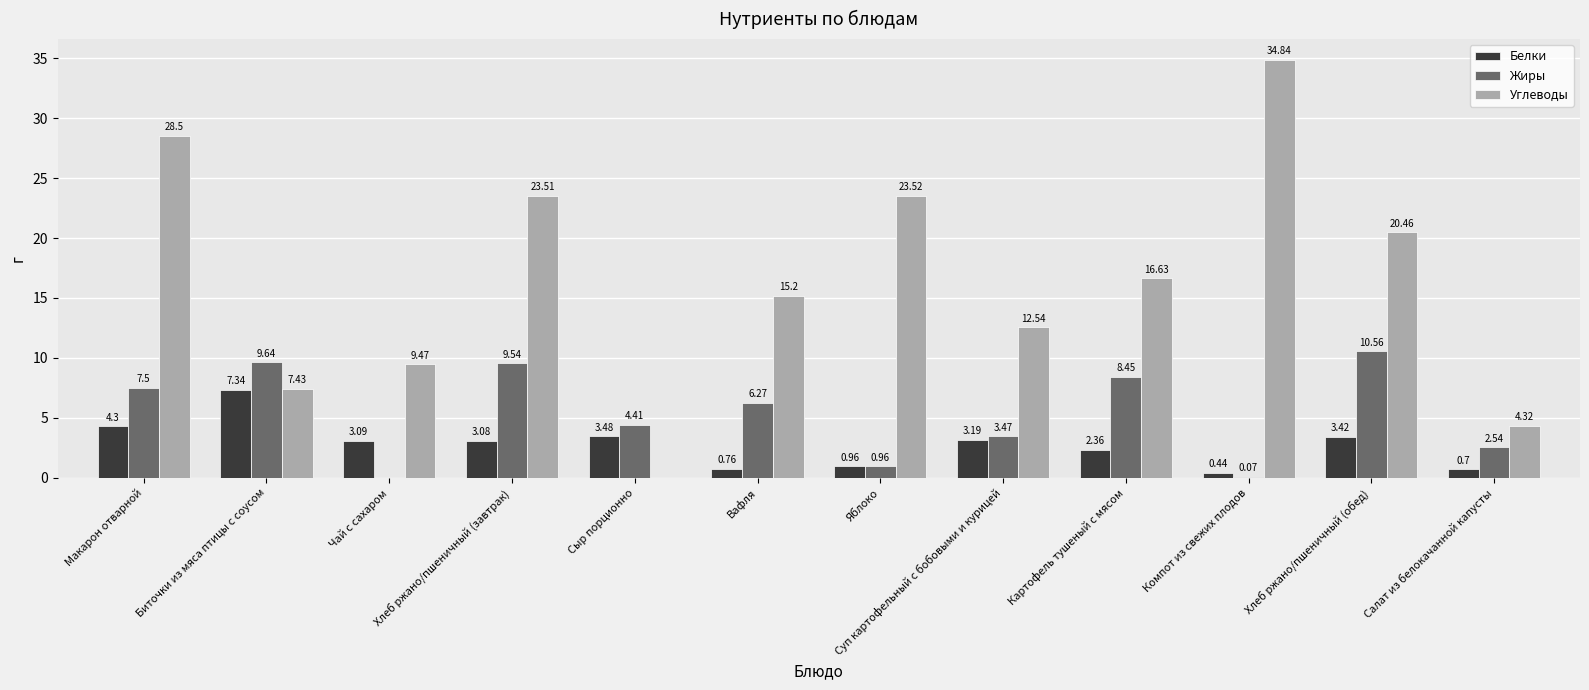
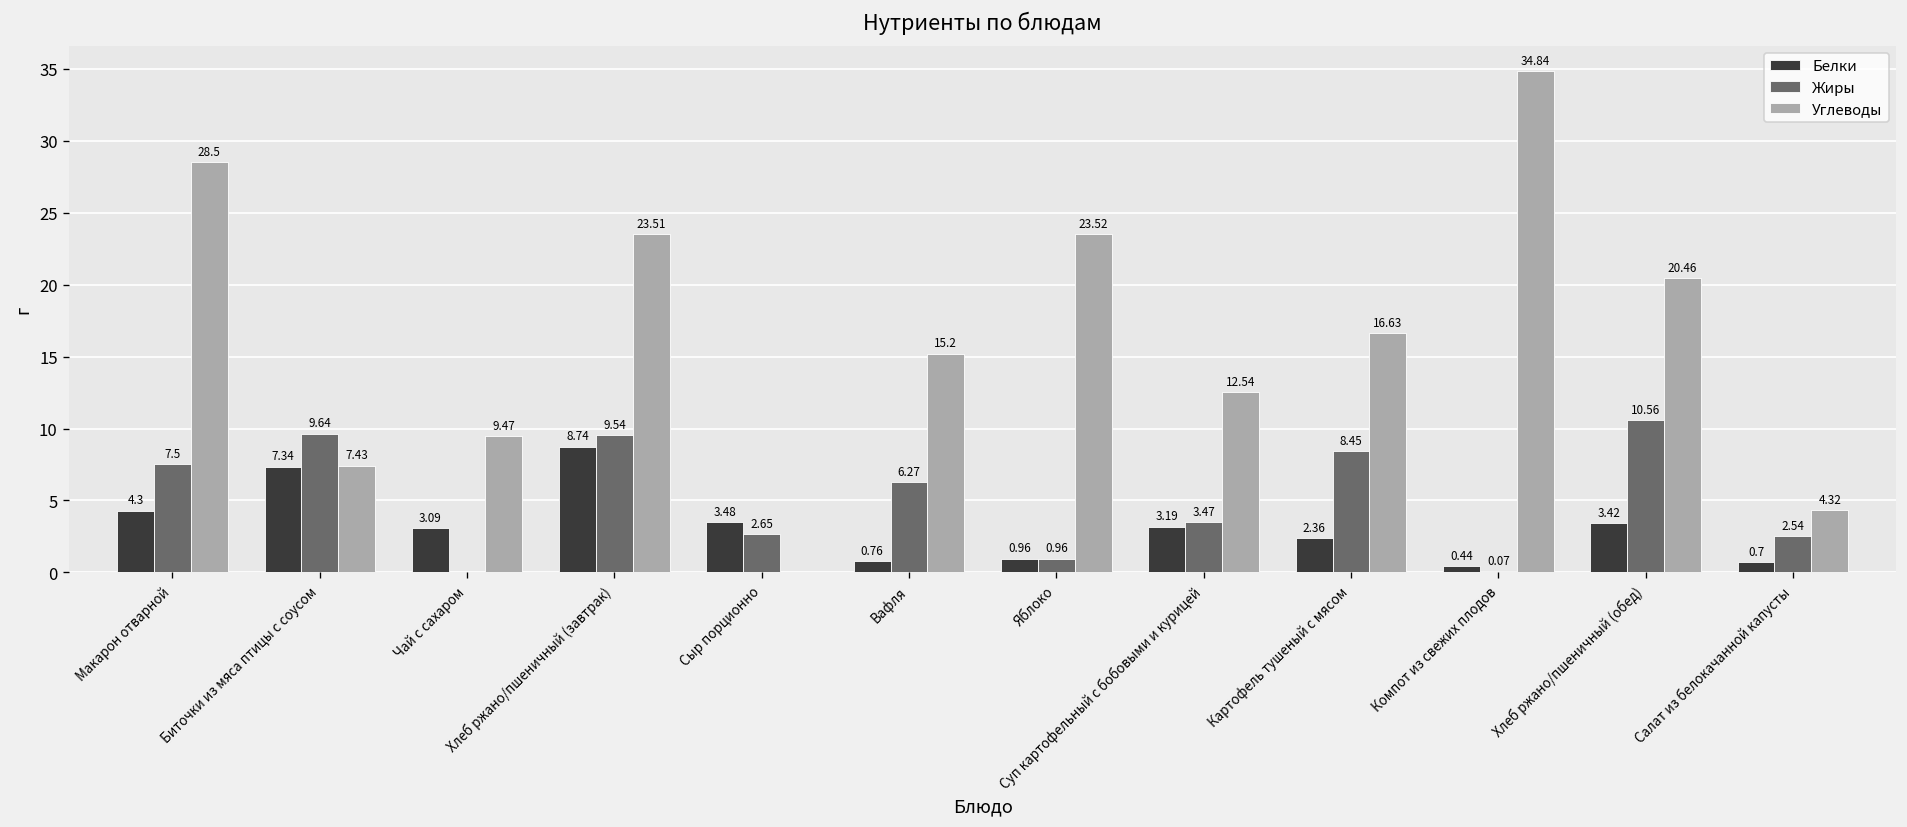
Белки, Хлеб ржано/пшеничный (завтрак): 3.08 -> 8.74
Жиры, Сыр порционно: 4.41 -> 2.65
